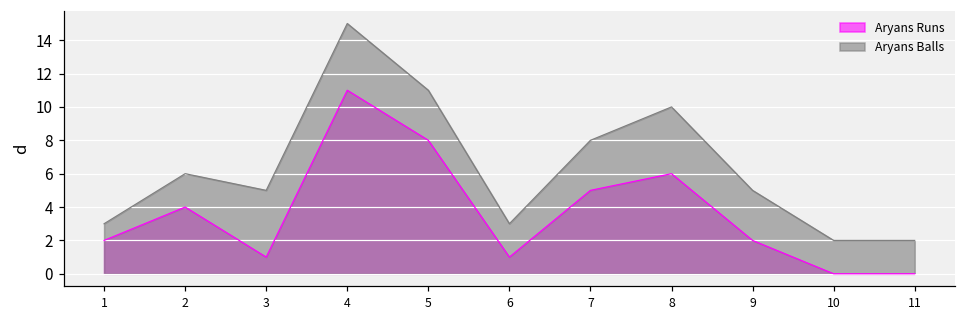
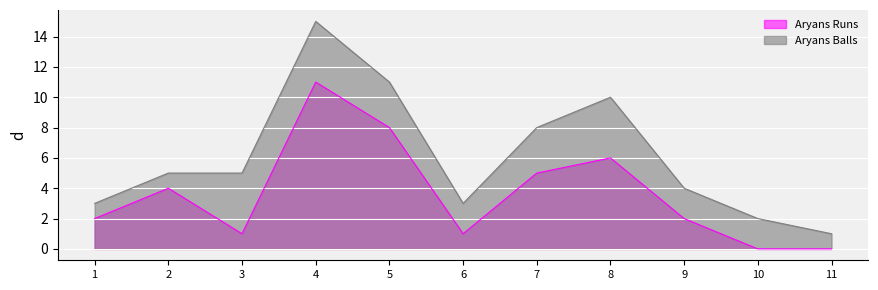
Aryans Balls, 2: 6 -> 5
Aryans Balls, 9: 5 -> 4
Aryans Balls, 11: 2 -> 1
